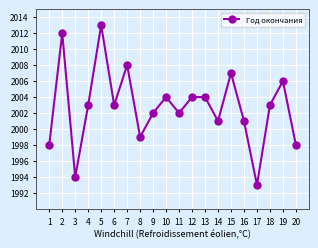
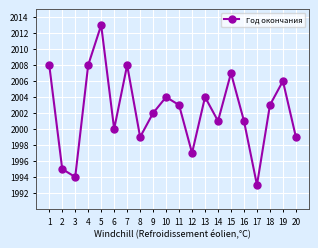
1: 1998 -> 2008
2: 2012 -> 1995
4: 2003 -> 2008
6: 2003 -> 2000
11: 2002 -> 2003
12: 2004 -> 1997
20: 1998 -> 1999
